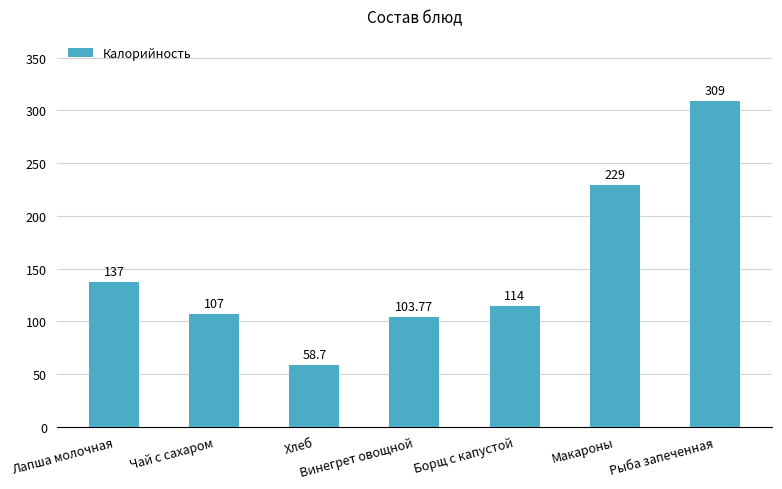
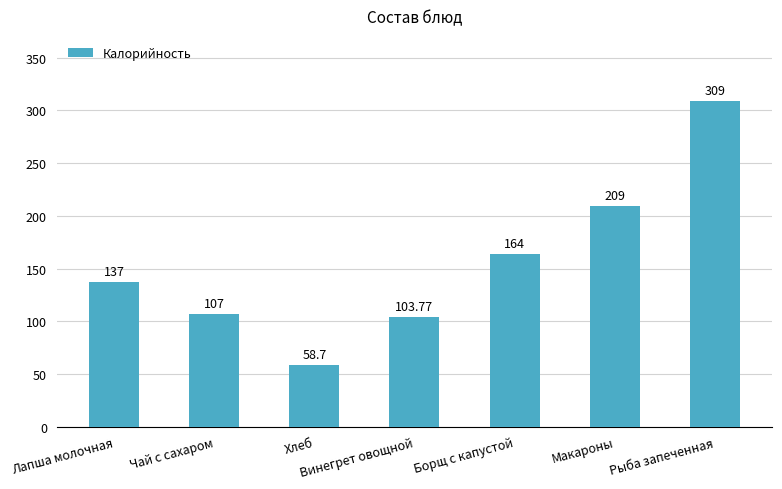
Борщ с капустой: 114 -> 164
Макароны: 229 -> 209
